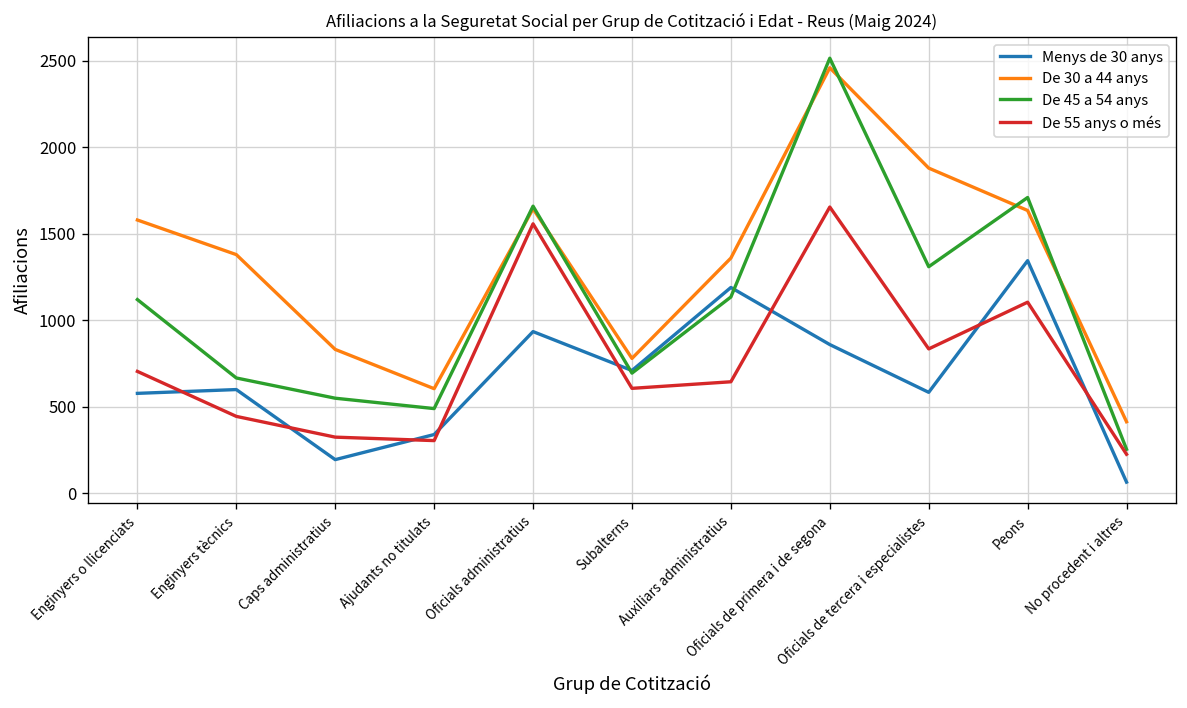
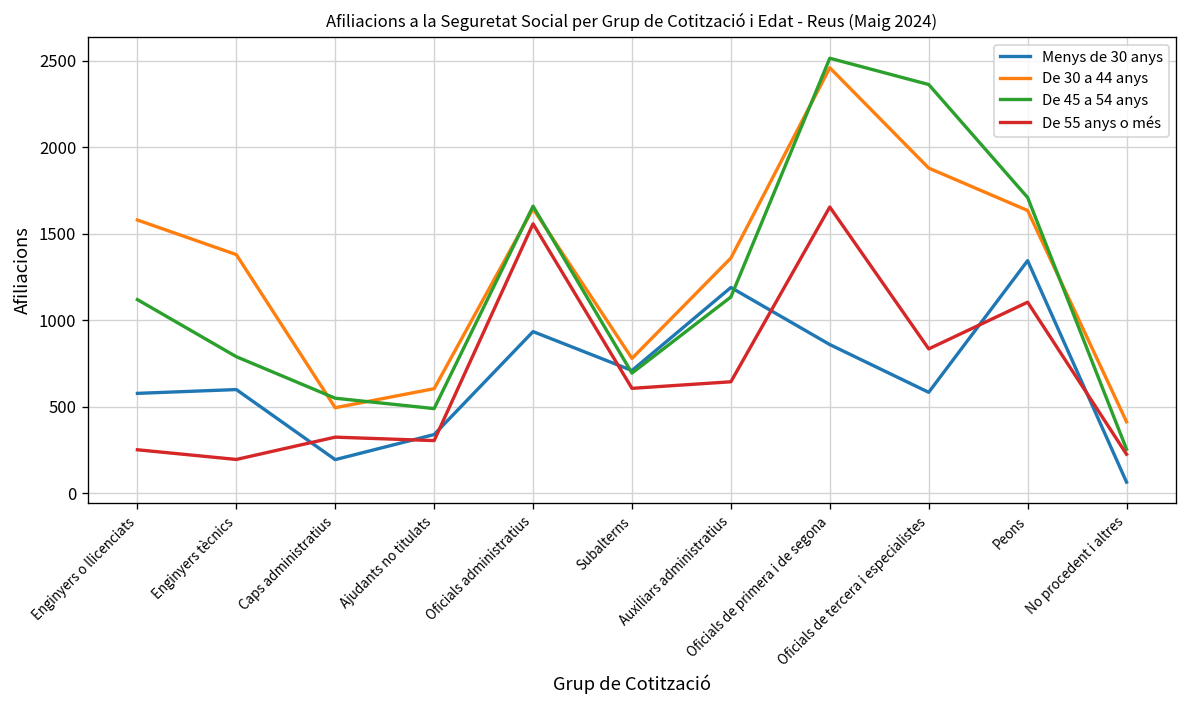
De 55 anys o més, Enginyers o llicenciats: 710 -> 250
De 45 a 54 anys, Enginyers tècnics: 670 -> 790
De 55 anys o més, Enginyers tècnics: 450 -> 200
De 30 a 44 anys, Caps administratius: 830 -> 500
De 45 a 54 anys, Oficials de tercera i especialistes: 1310 -> 2360
